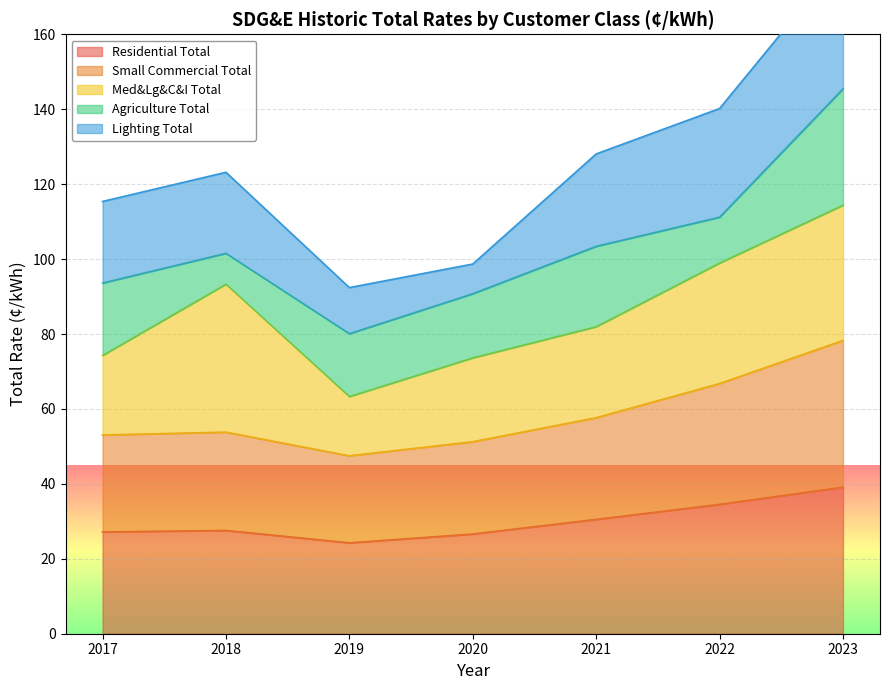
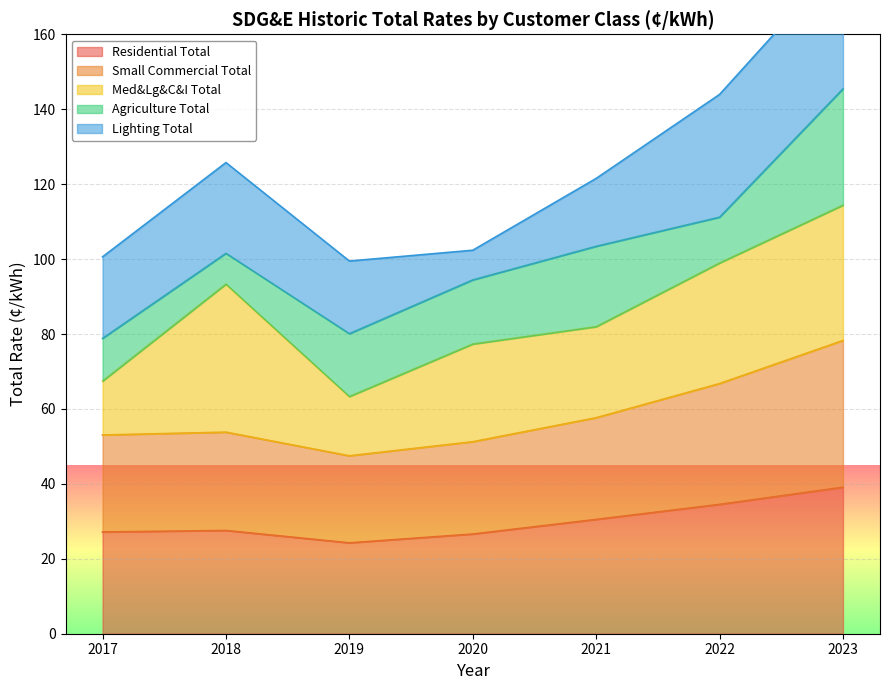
Med&Lg&C&I Total, 2017: 21 -> 14
Agriculture Total, 2017: 19 -> 11
Lighting Total, 2018: 22 -> 24
Lighting Total, 2019: 12 -> 19
Med&Lg&C&I Total, 2020: 22 -> 26
Lighting Total, 2021: 25 -> 18
Lighting Total, 2022: 29 -> 33
